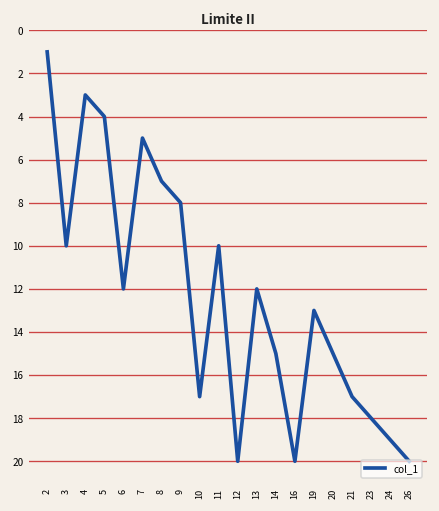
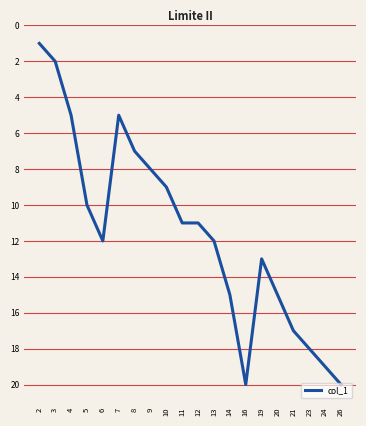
3: 10 -> 2
4: 3 -> 5
5: 4 -> 10
10: 17 -> 9
11: 10 -> 11
12: 20 -> 11
